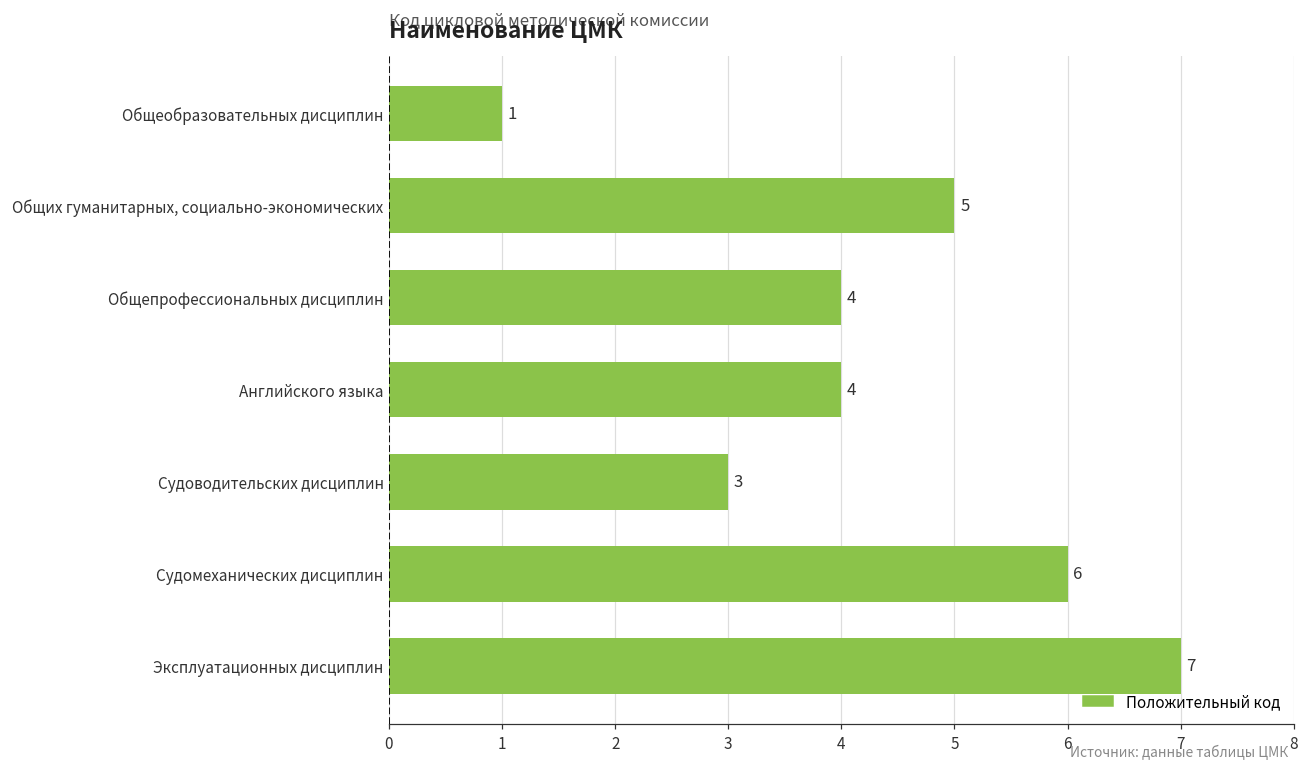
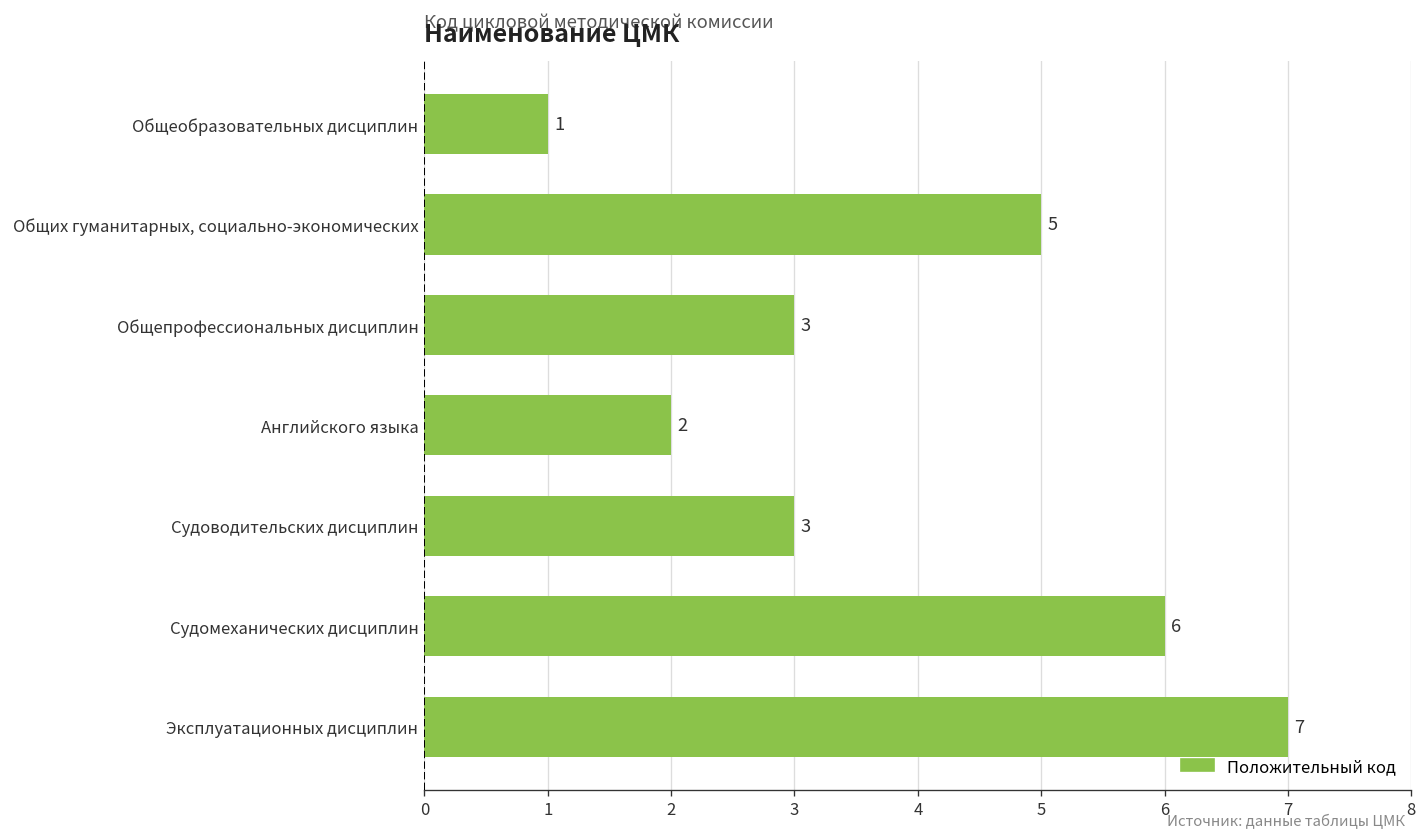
Общепрофессиональных дисциплин: 4 -> 3
Английского языка: 4 -> 2
